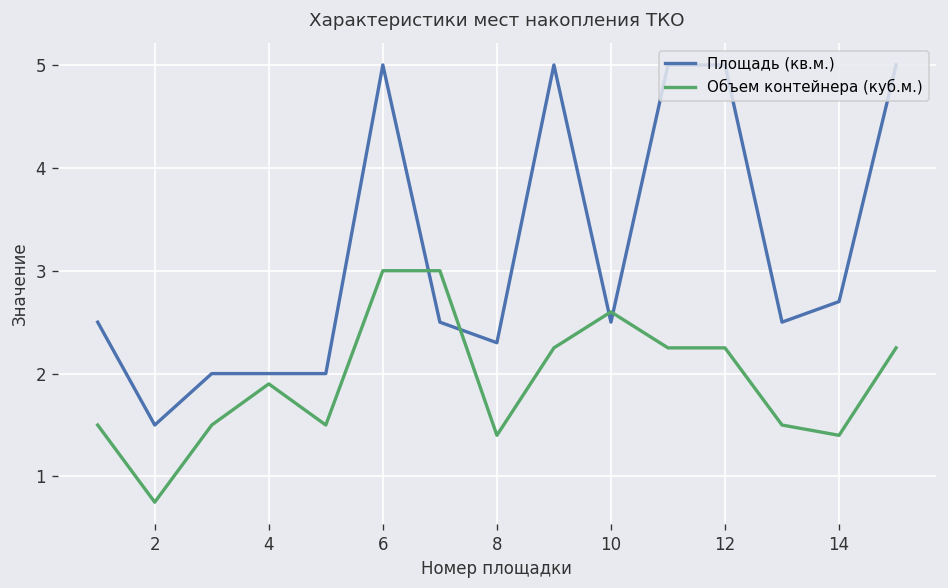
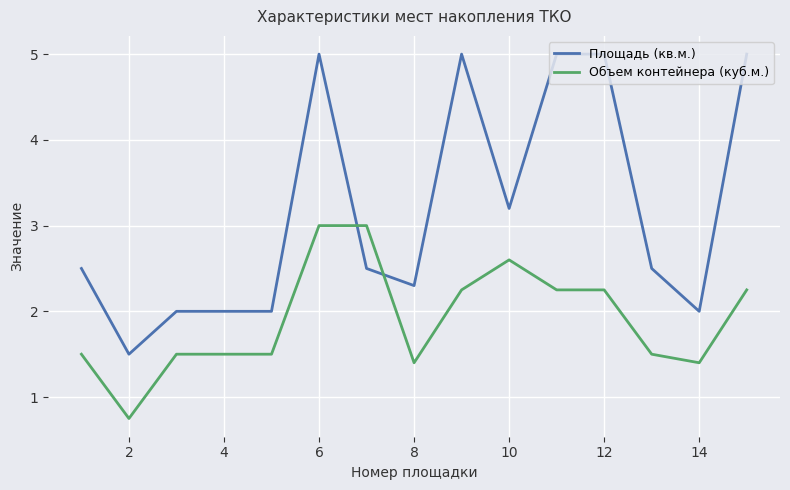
Объем контейнера (куб.м.), 4: 1.9 -> 1.5
Площадь (кв.м.), 10: 2.5 -> 3.2
Площадь (кв.м.), 14: 2.7 -> 2.0
